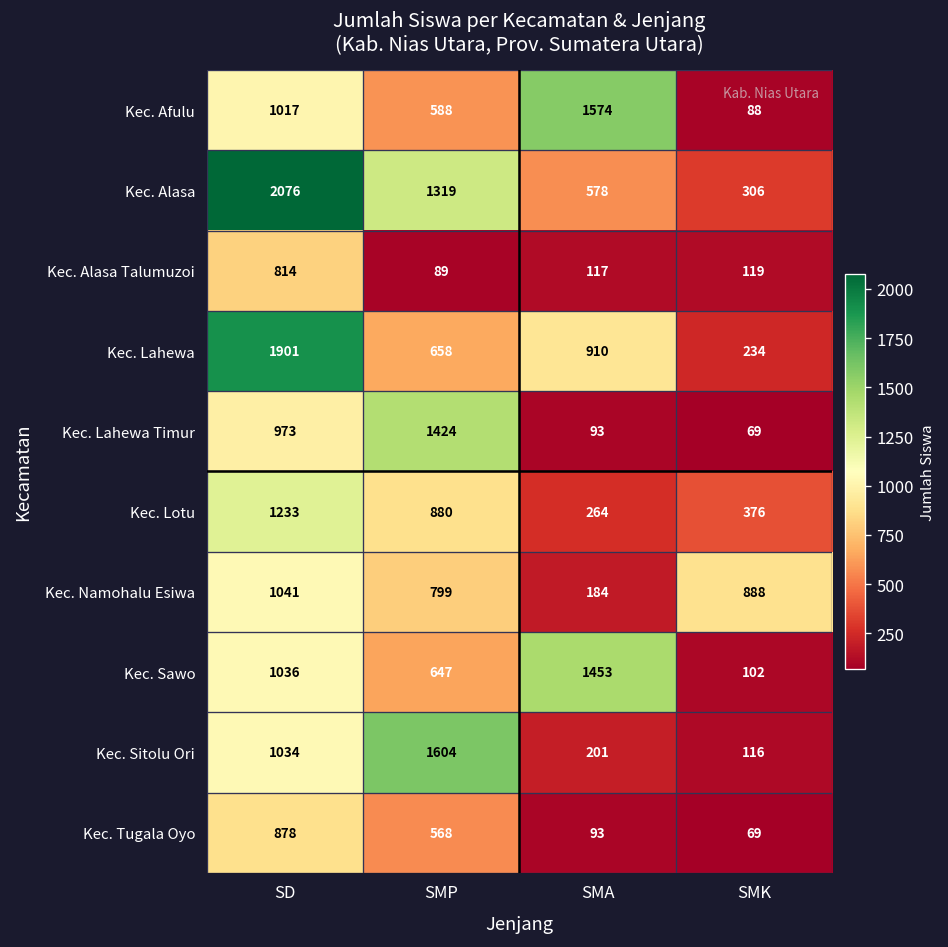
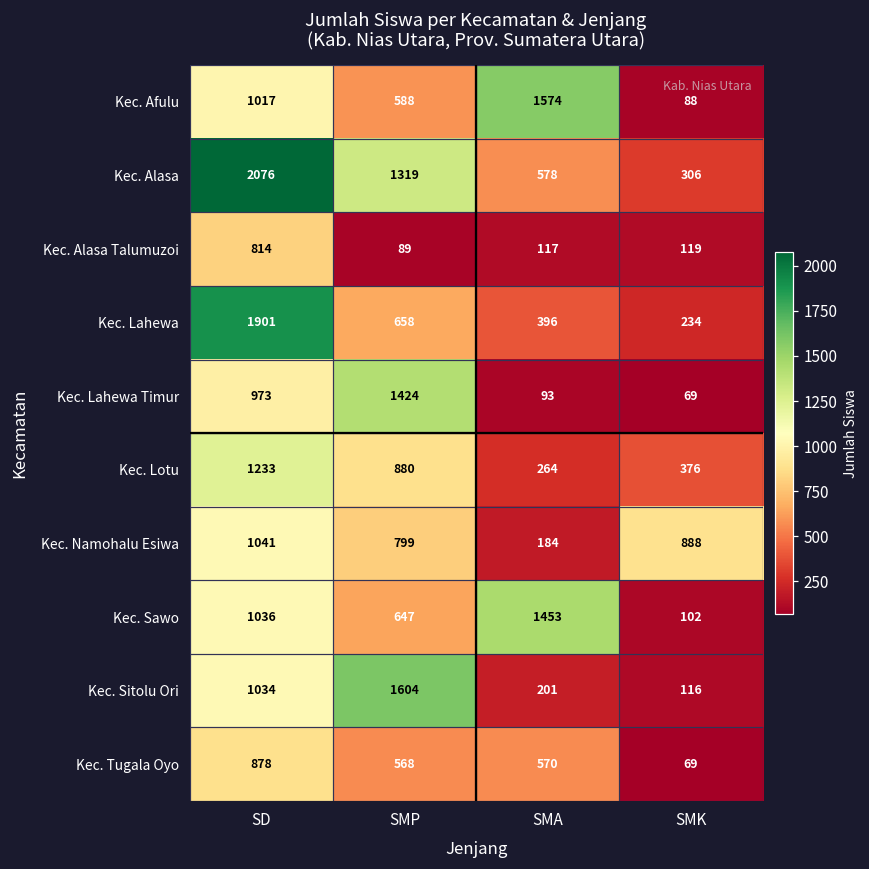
Kec. Lahewa, SMA: 910 -> 396
Kec. Tugala Oyo, SMA: 93 -> 570
